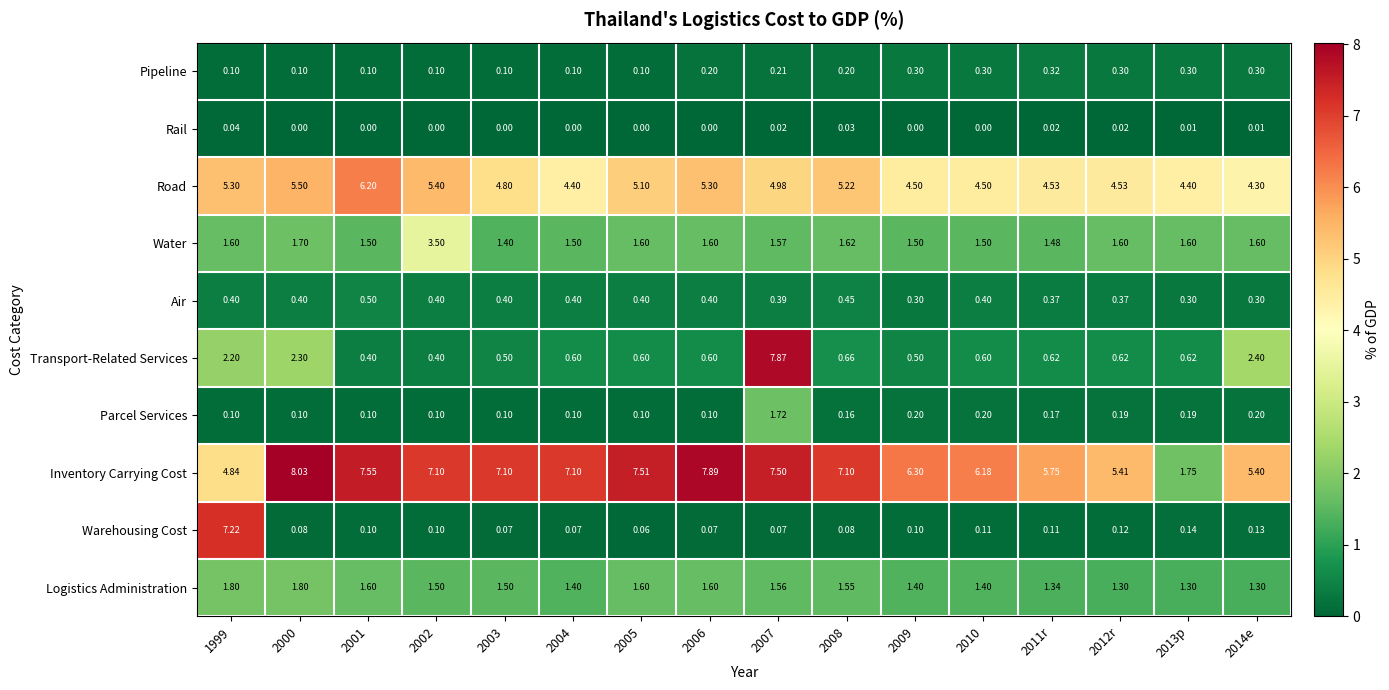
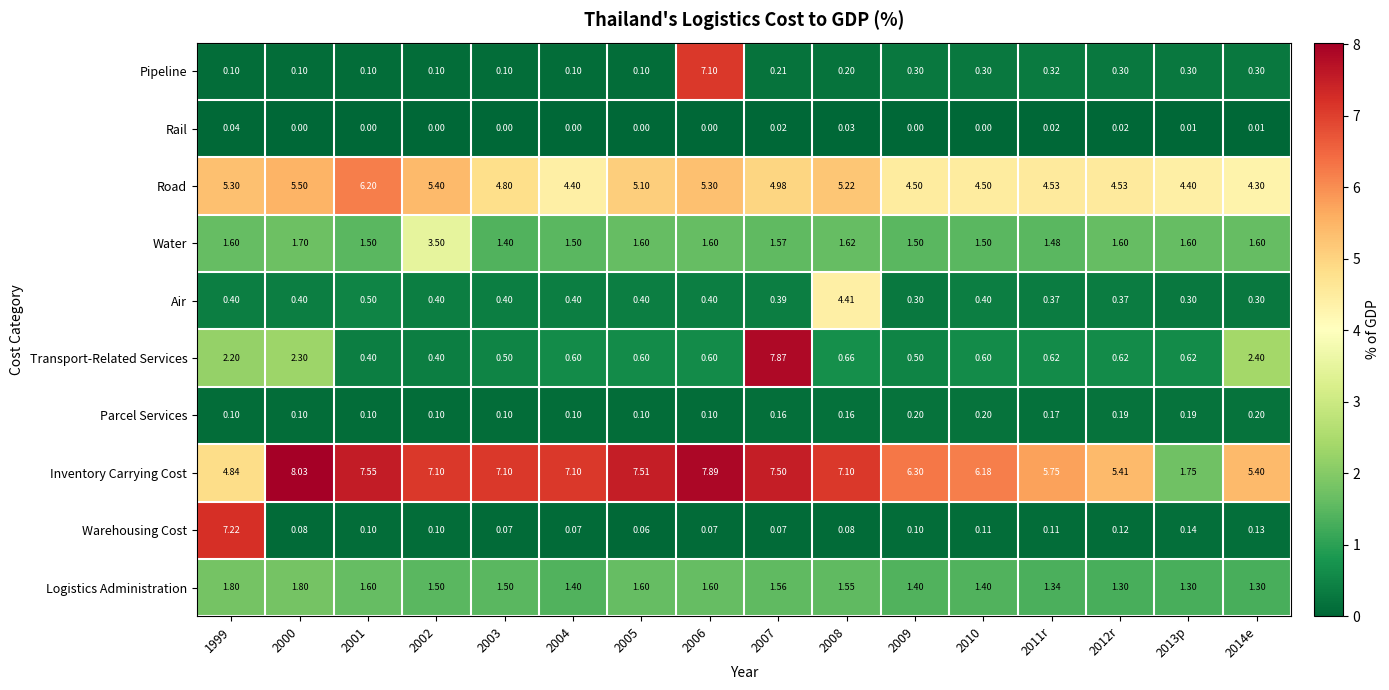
Pipeline, 2006: 0.20 -> 7.10
Air, 2008: 0.45 -> 4.41
Parcel Services, 2007: 1.72 -> 0.16
